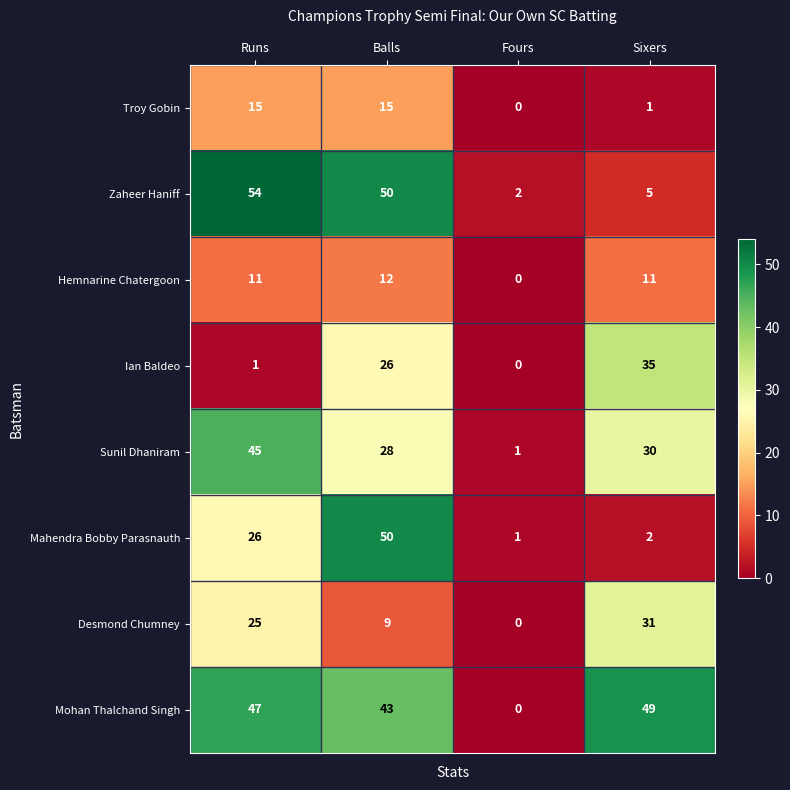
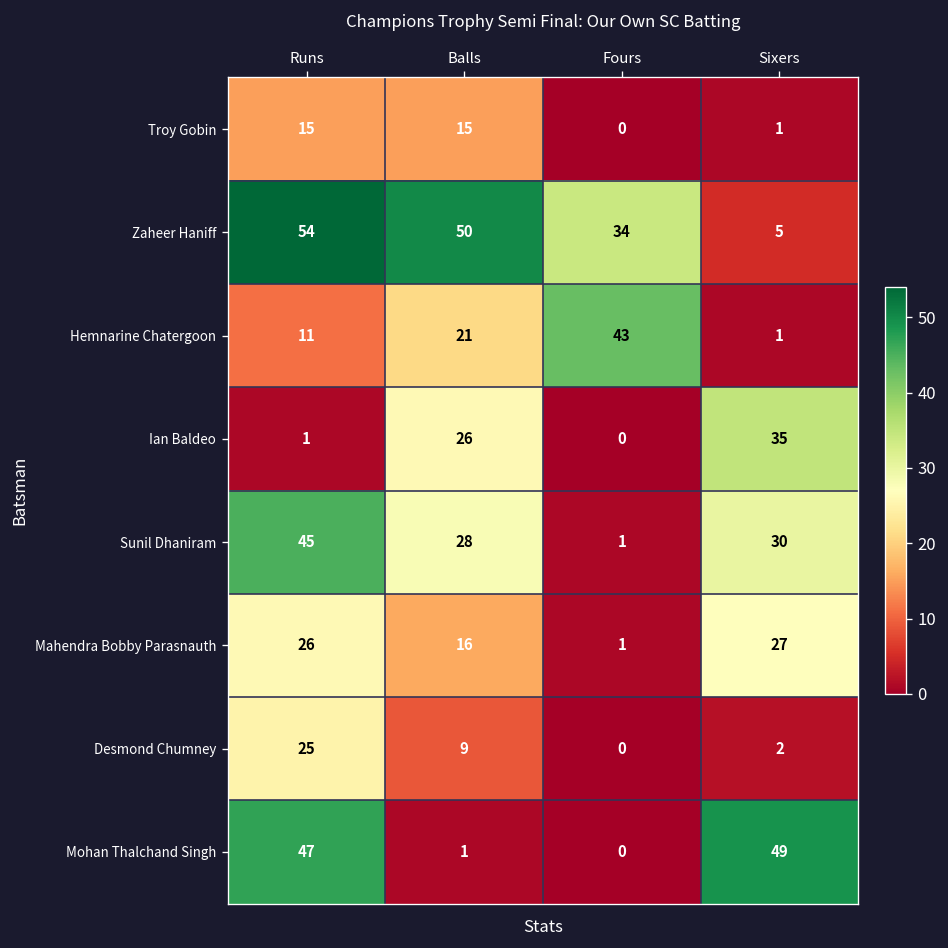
Zaheer Haniff, Fours: 2 -> 34
Hemnarine Chatergoon, Balls: 12 -> 21
Hemnarine Chatergoon, Fours: 0 -> 43
Hemnarine Chatergoon, Sixers: 11 -> 1
Mahendra Bobby Parasnauth, Balls: 50 -> 16
Mahendra Bobby Parasnauth, Sixers: 2 -> 27
Desmond Chumney, Sixers: 31 -> 2
Mohan Thalchand Singh, Balls: 43 -> 1
